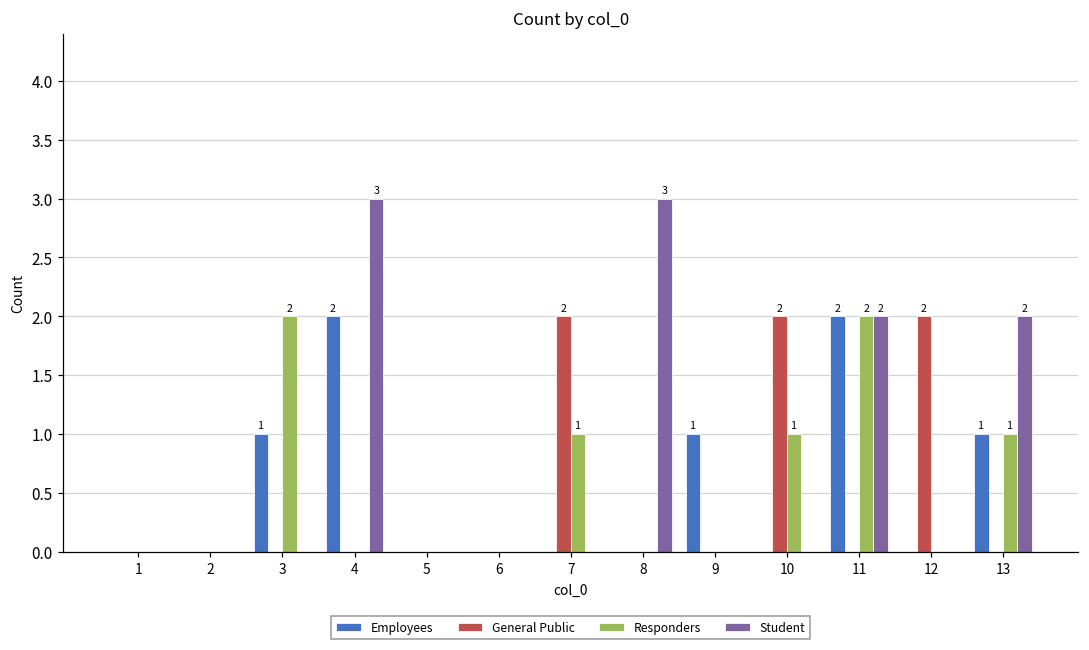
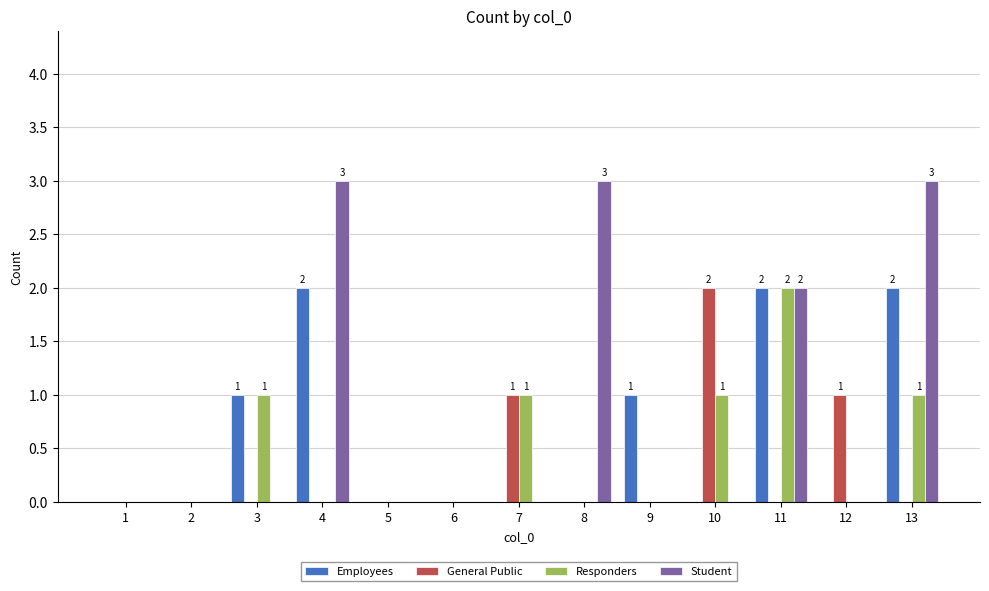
Responders, 3: 2 -> 1
General Public, 7: 2 -> 1
General Public, 12: 2 -> 1
Employees, 13: 1 -> 2
Student, 13: 2 -> 3
